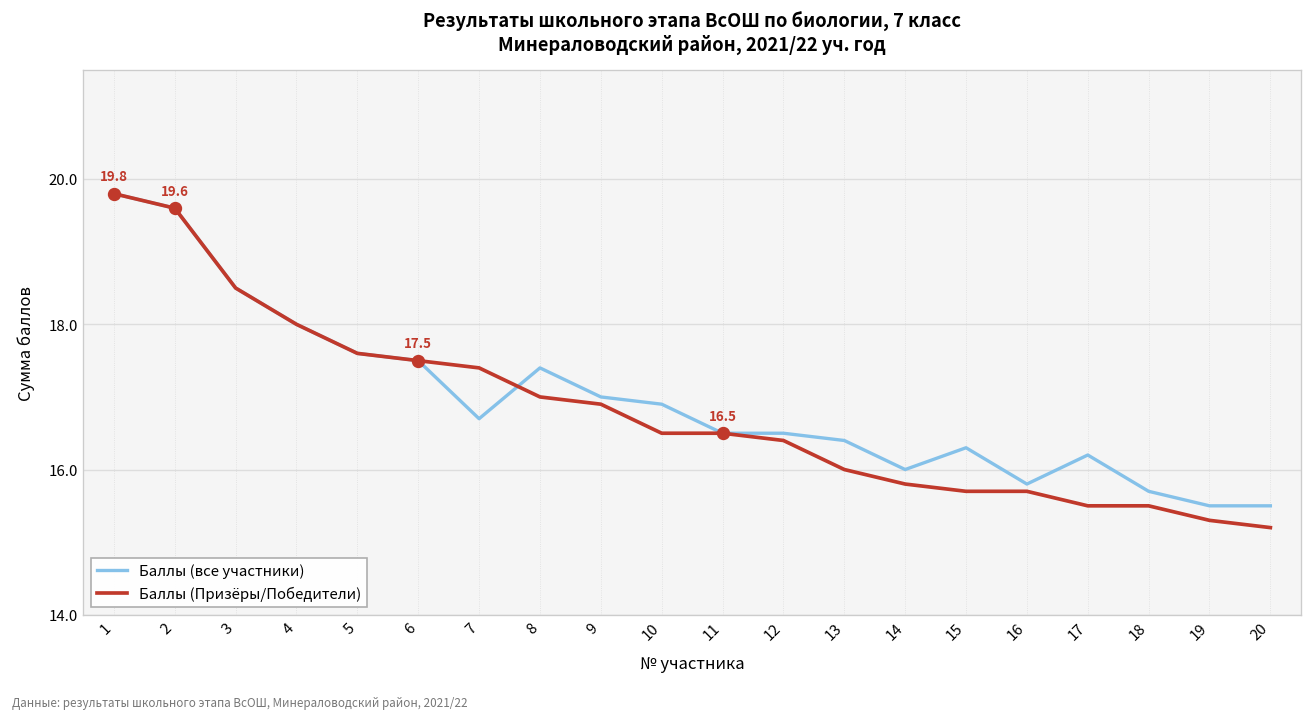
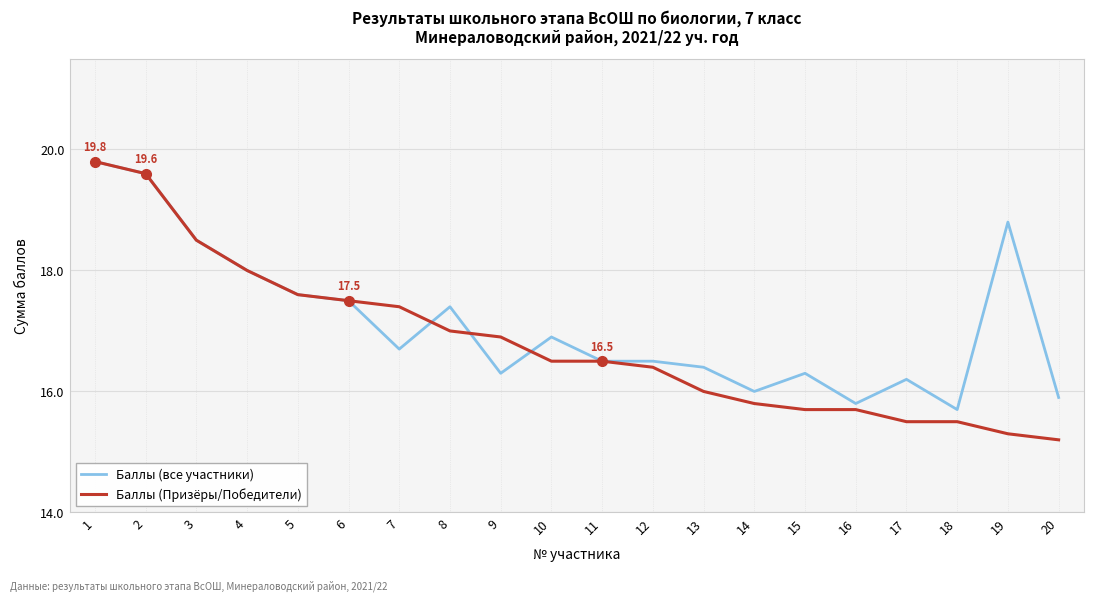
Баллы (все участники), 9: 17.0 -> 16.3
Баллы (все участники), 19: 15.5 -> 18.8
Баллы (все участники), 20: 15.5 -> 15.9
